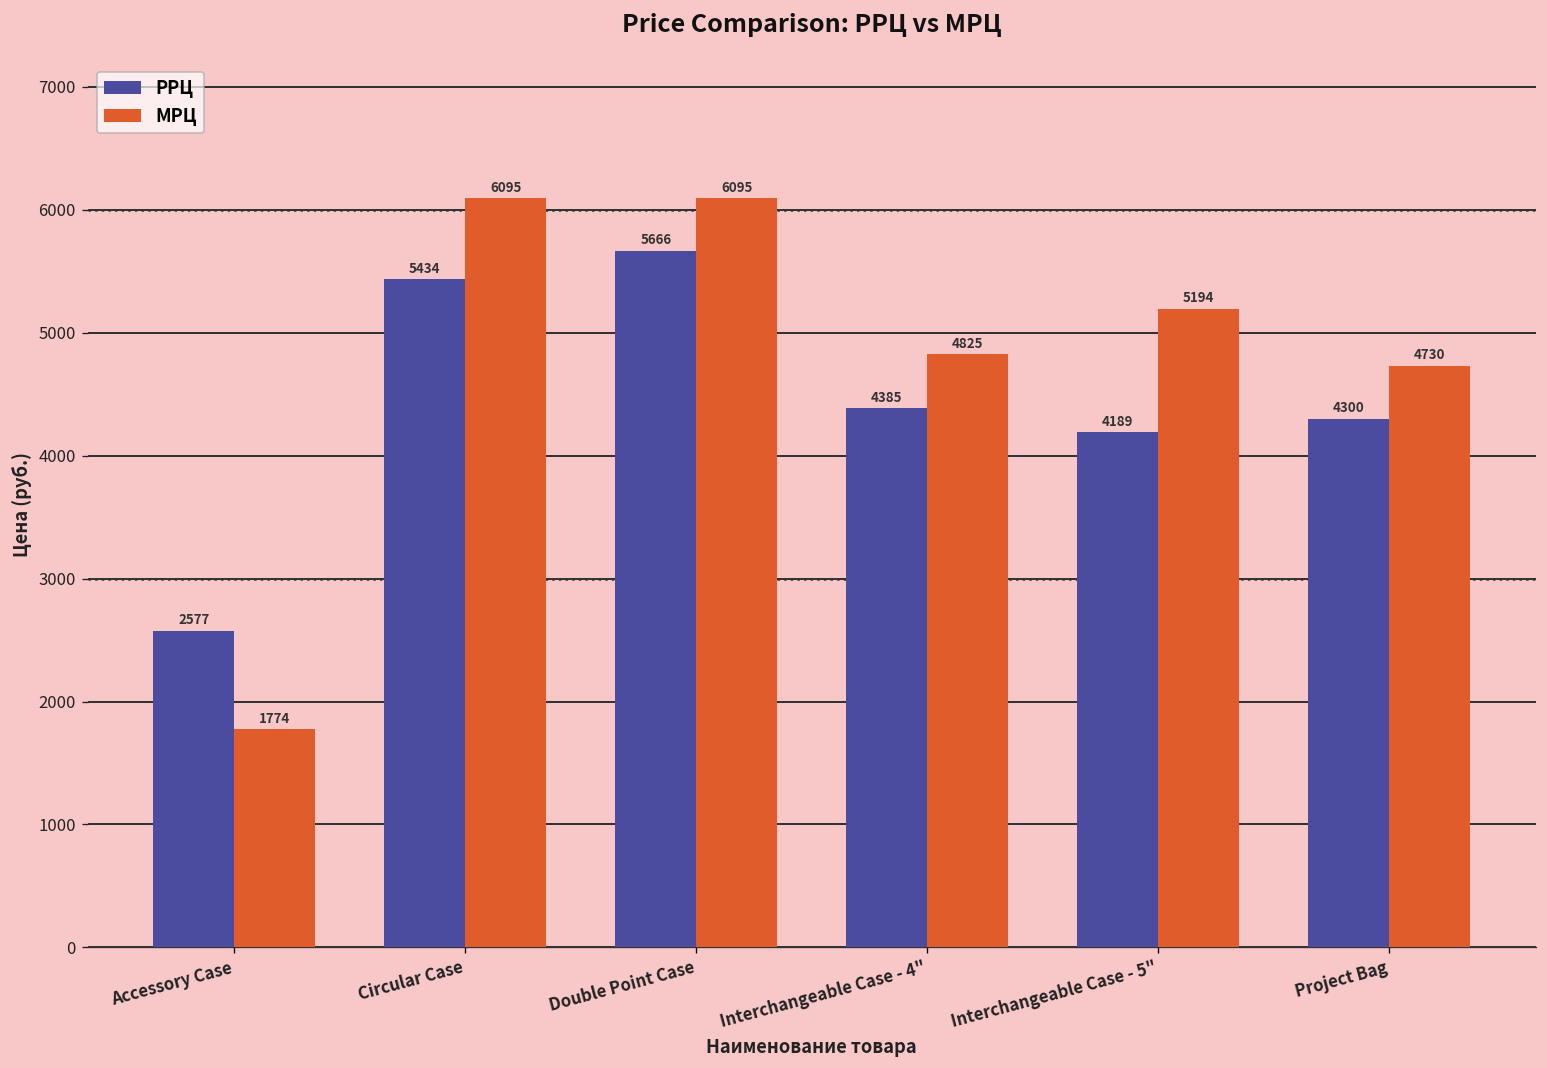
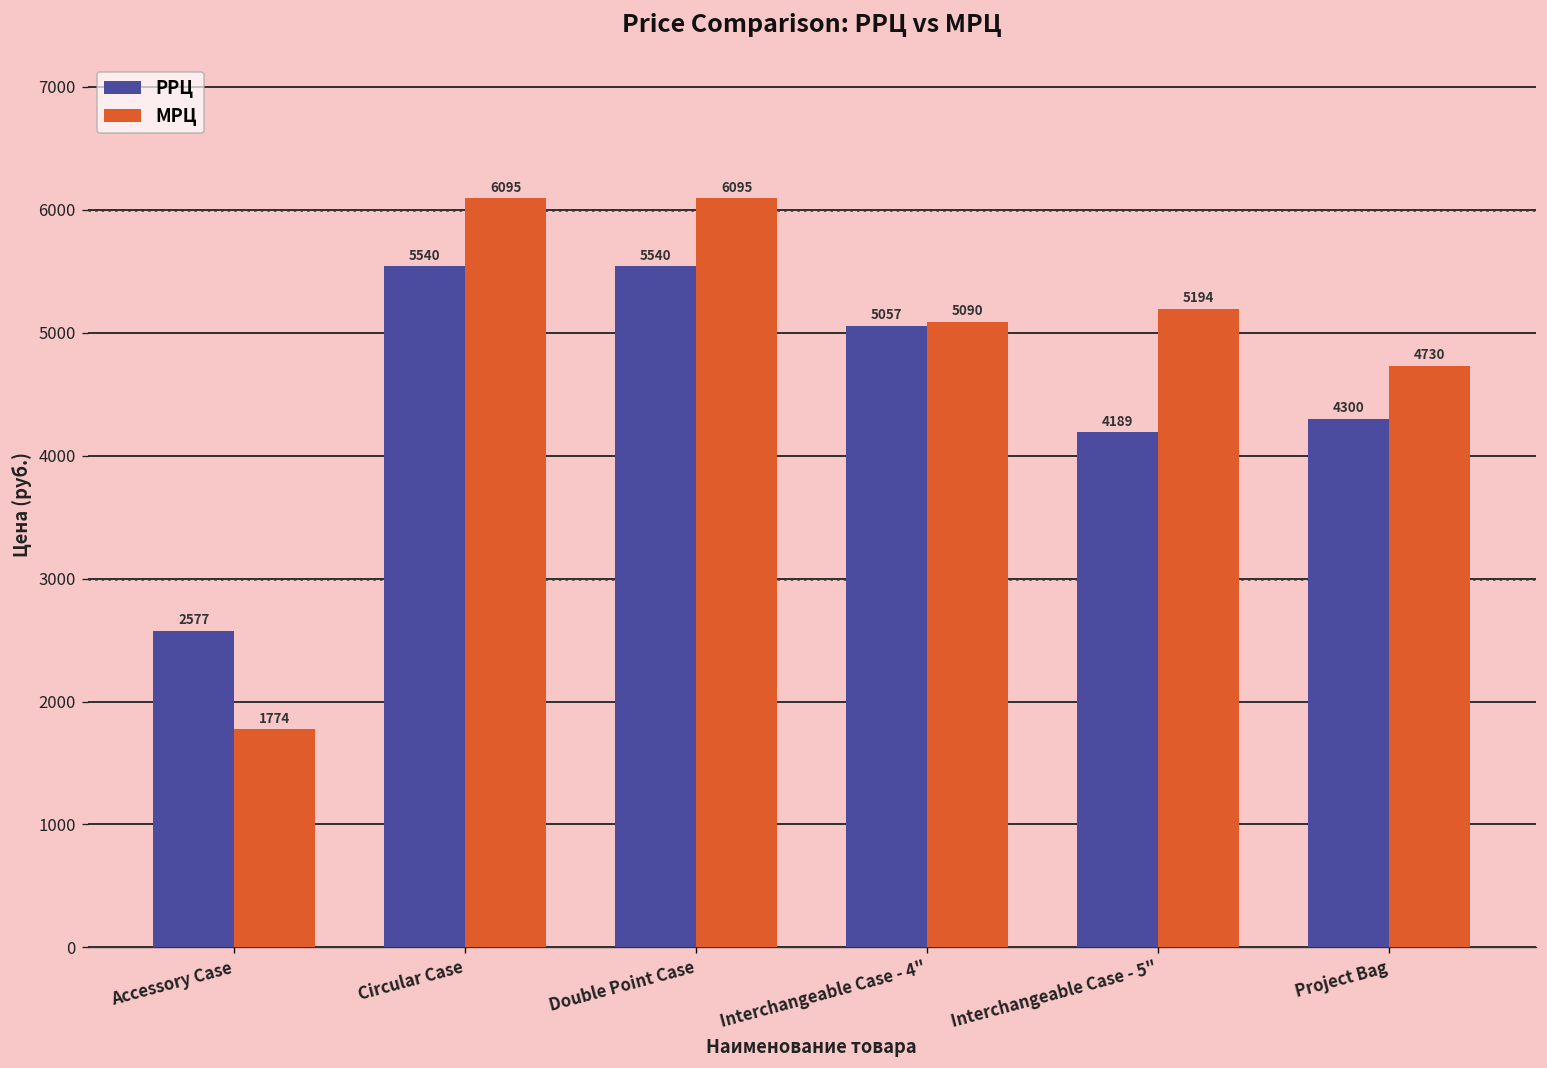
РРЦ, Circular Case: 5434 -> 5540
РРЦ, Double Point Case: 5666 -> 5540
РРЦ, Interchangeable Case - 4": 4385 -> 5057
МРЦ, Interchangeable Case - 4": 4825 -> 5090
